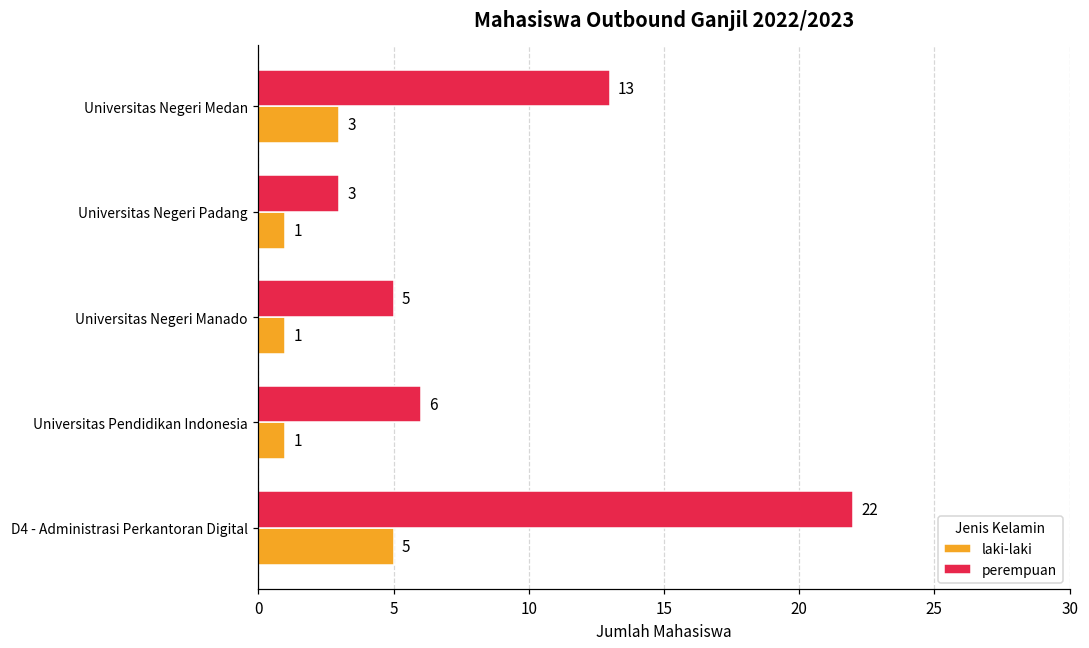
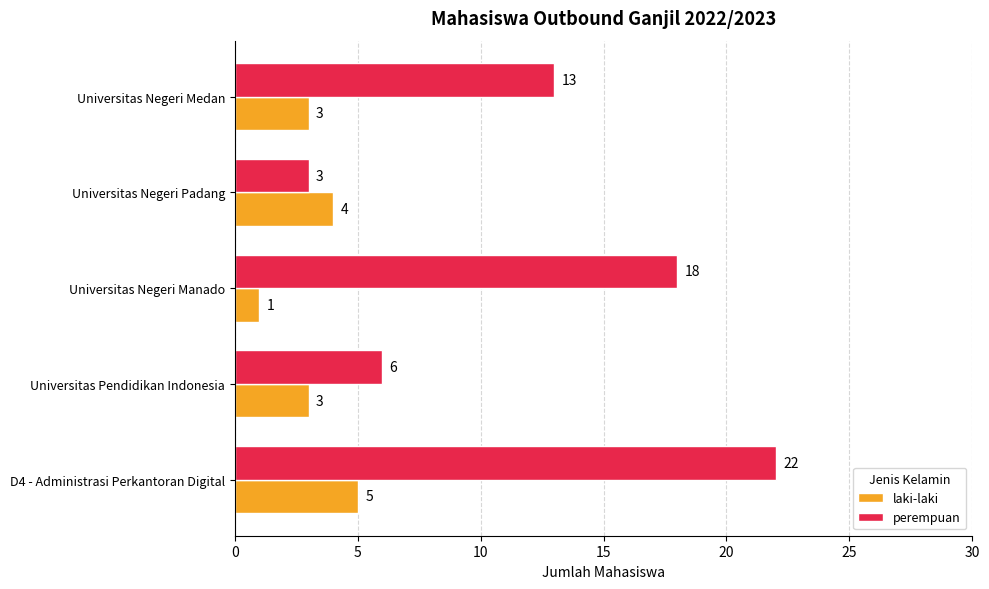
laki-laki, Universitas Negeri Padang: 1 -> 4
perempuan, Universitas Negeri Manado: 5 -> 18
laki-laki, Universitas Pendidikan Indonesia: 1 -> 3
